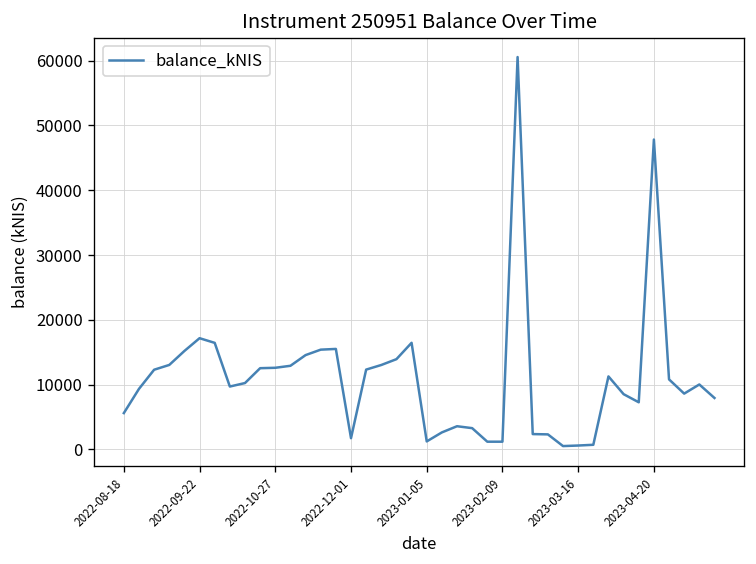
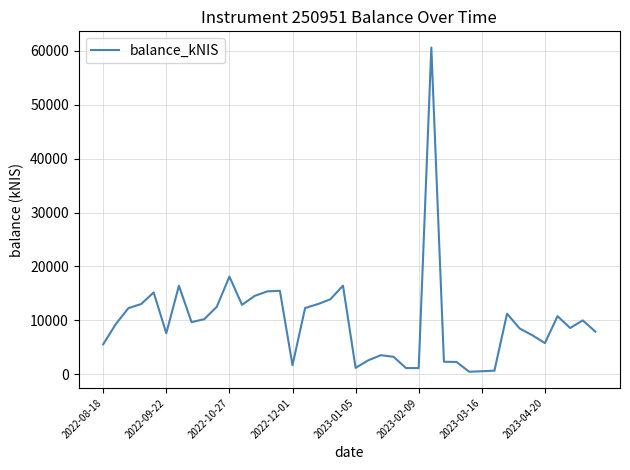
2022-09-22: 17000 -> 8000
2022-10-27: 13000 -> 18000
2023-04-20: 48000 -> 6000
